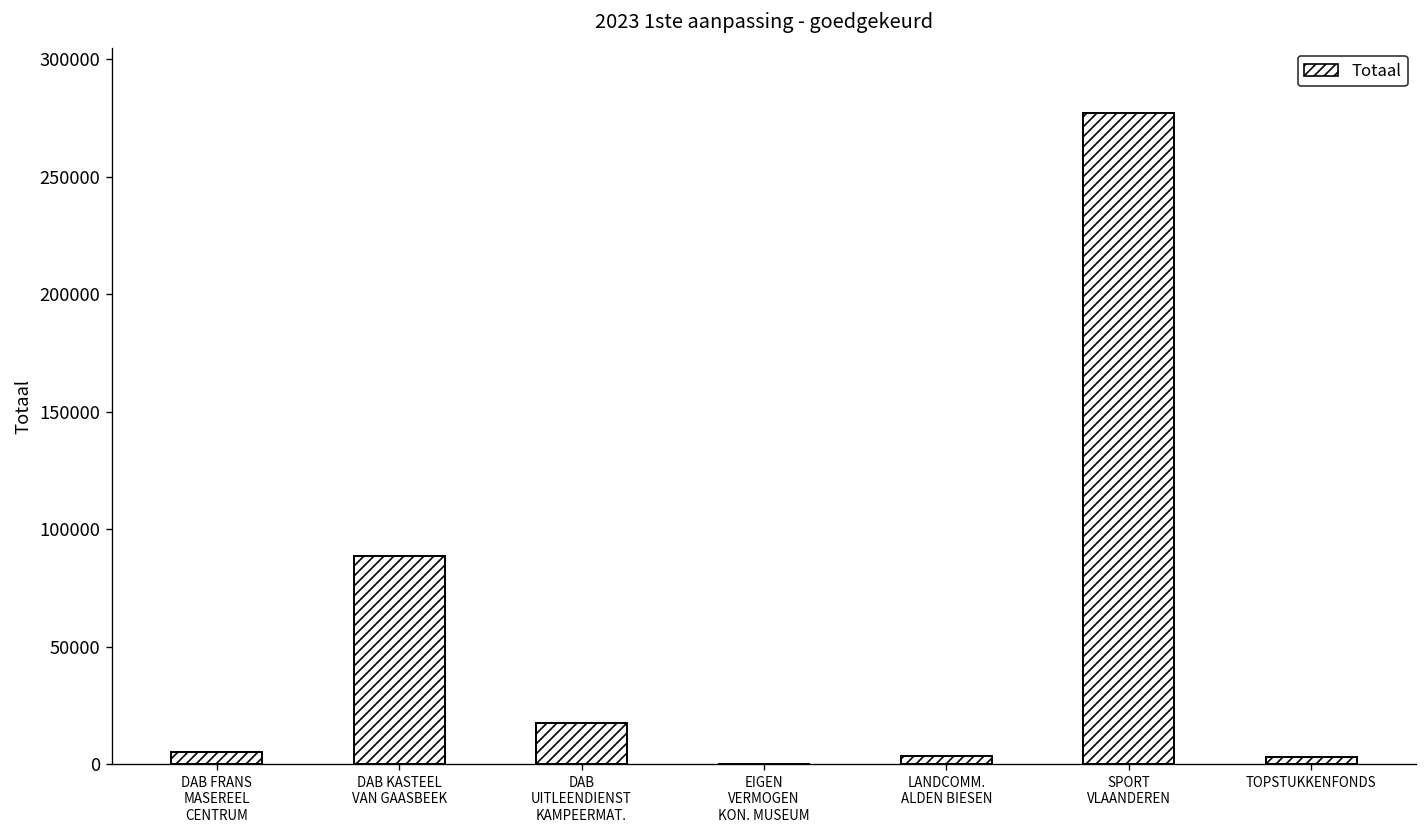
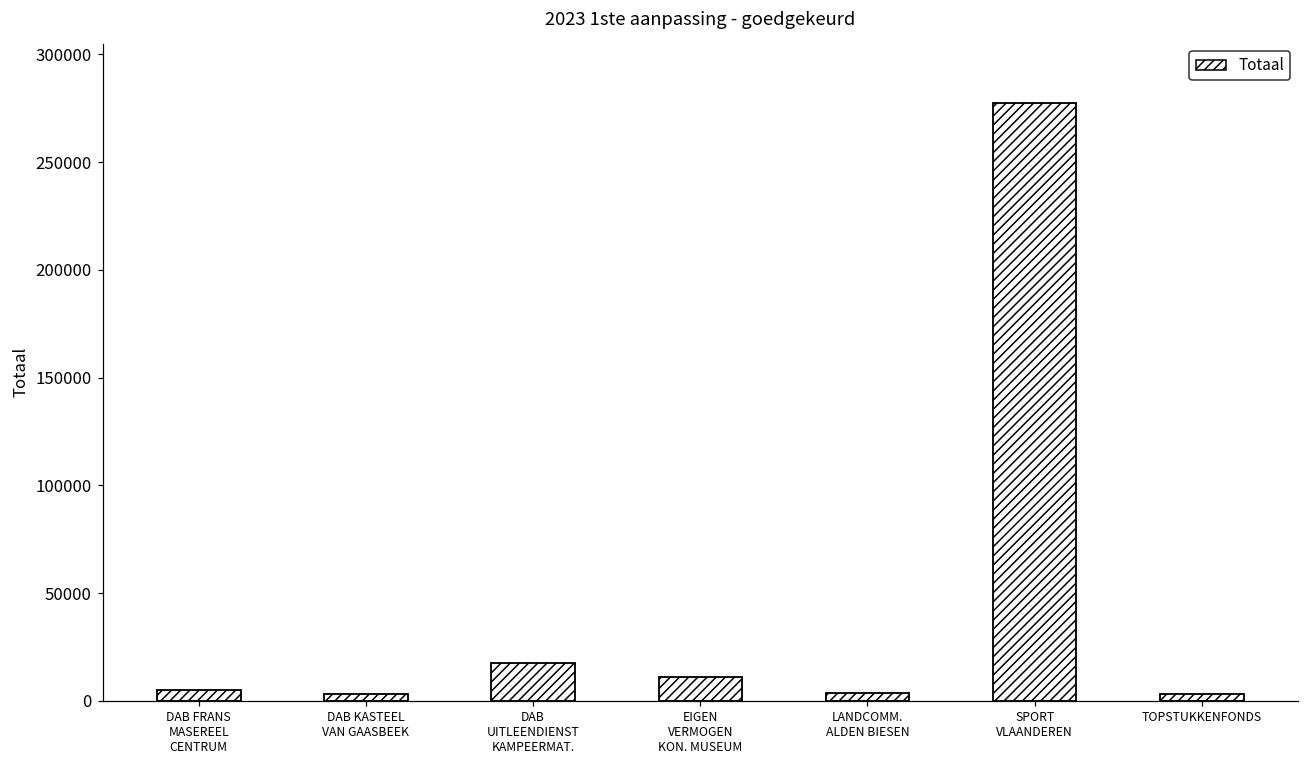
DAB KASTEEL VAN GAASBEEK: 89000 -> 3000
EIGEN VERMOGEN KON. MUSEUM: 0 -> 11000
